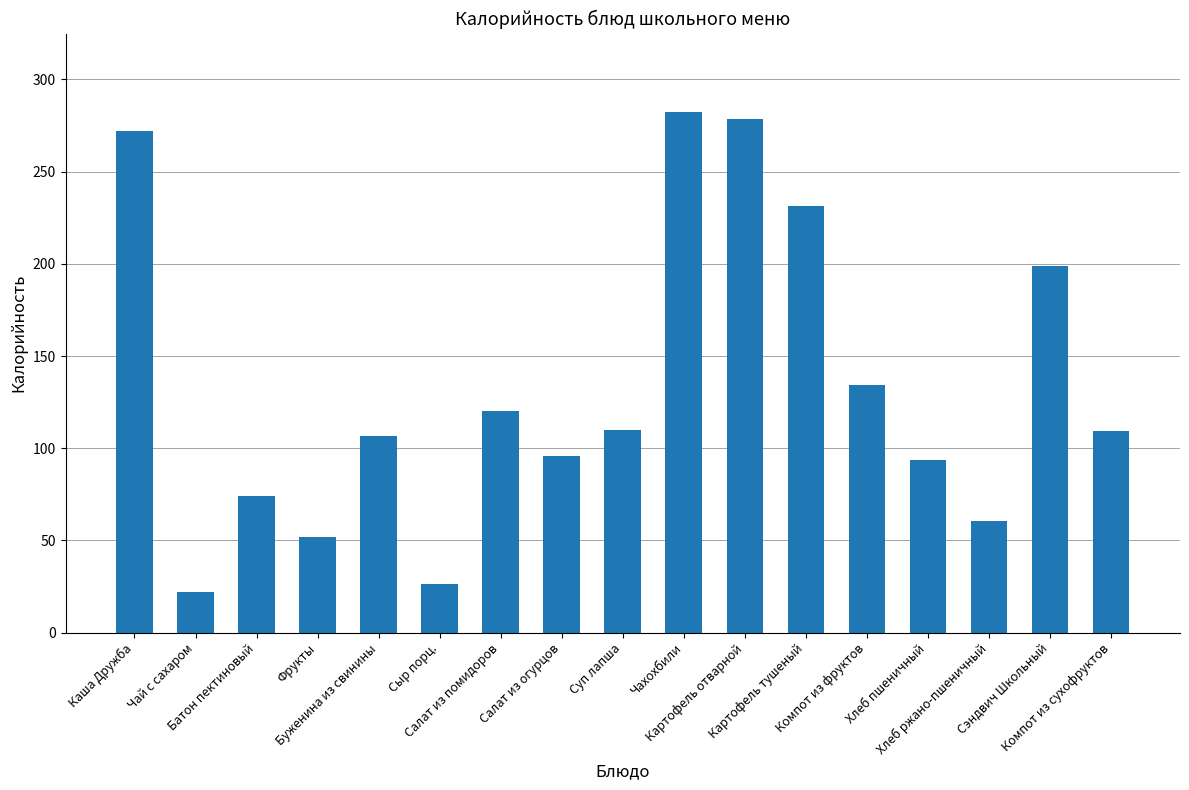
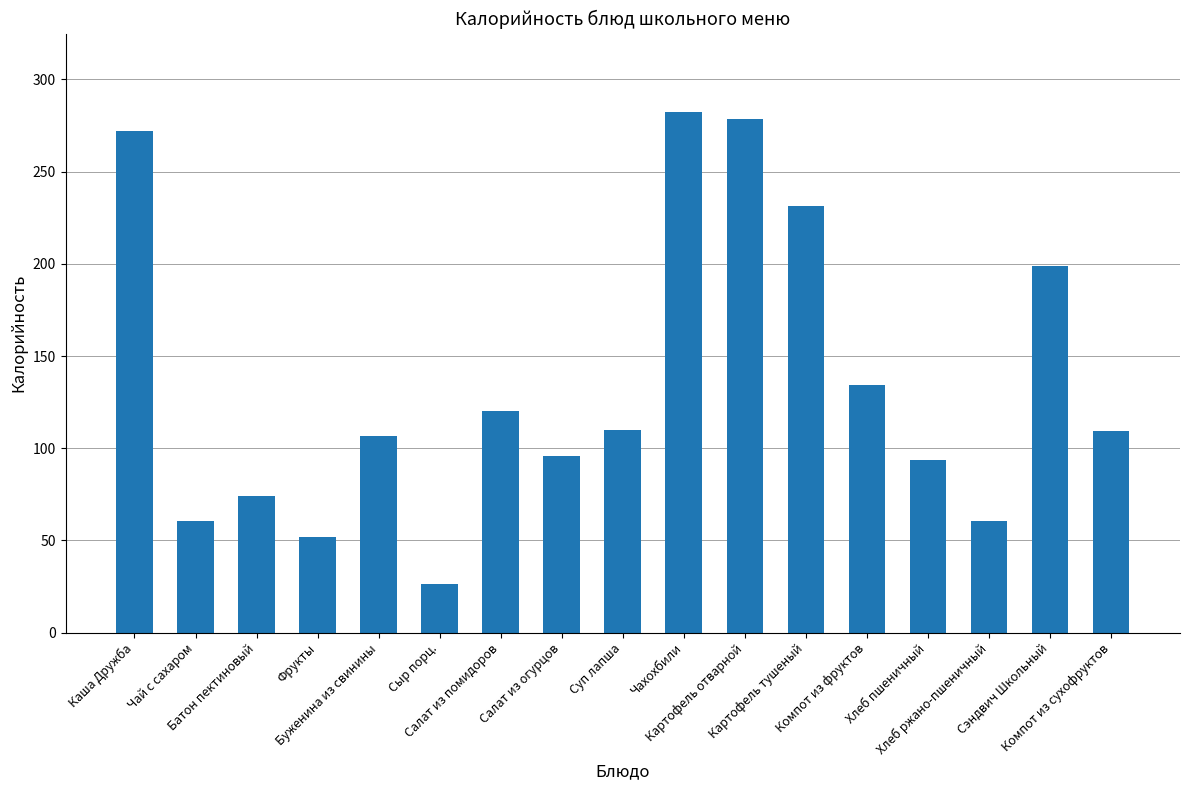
Чай с сахаром: 22 -> 61
